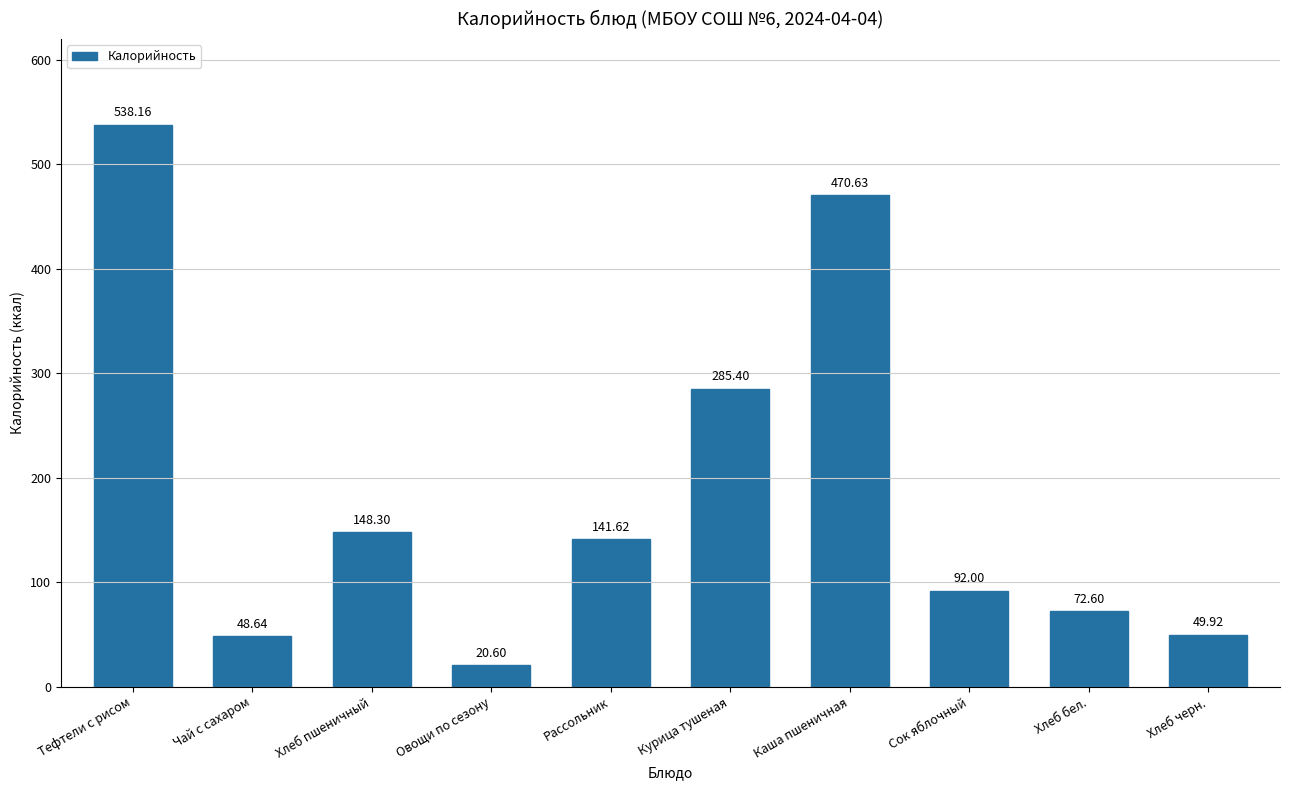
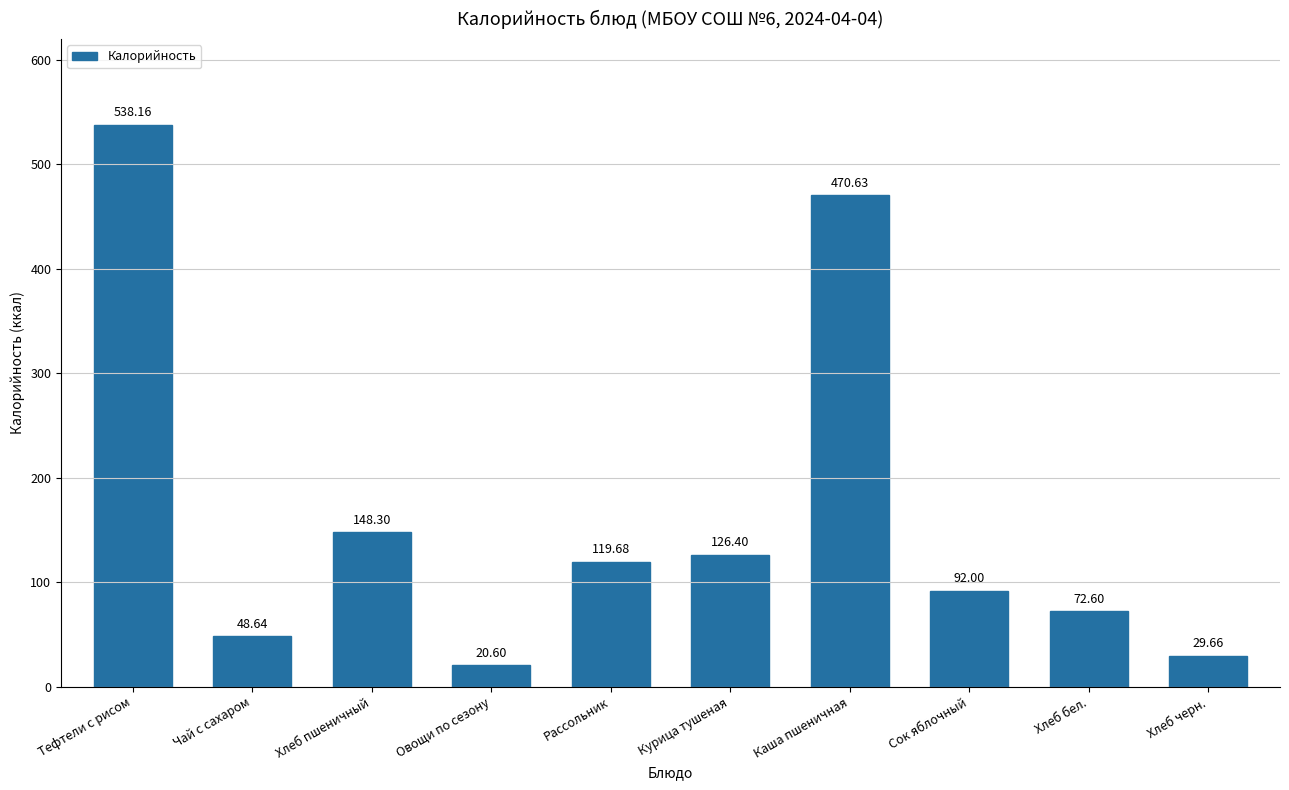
Рассольник: 141.62 -> 119.68
Курица тушеная: 285.40 -> 126.40
Хлеб черн.: 49.92 -> 29.66
